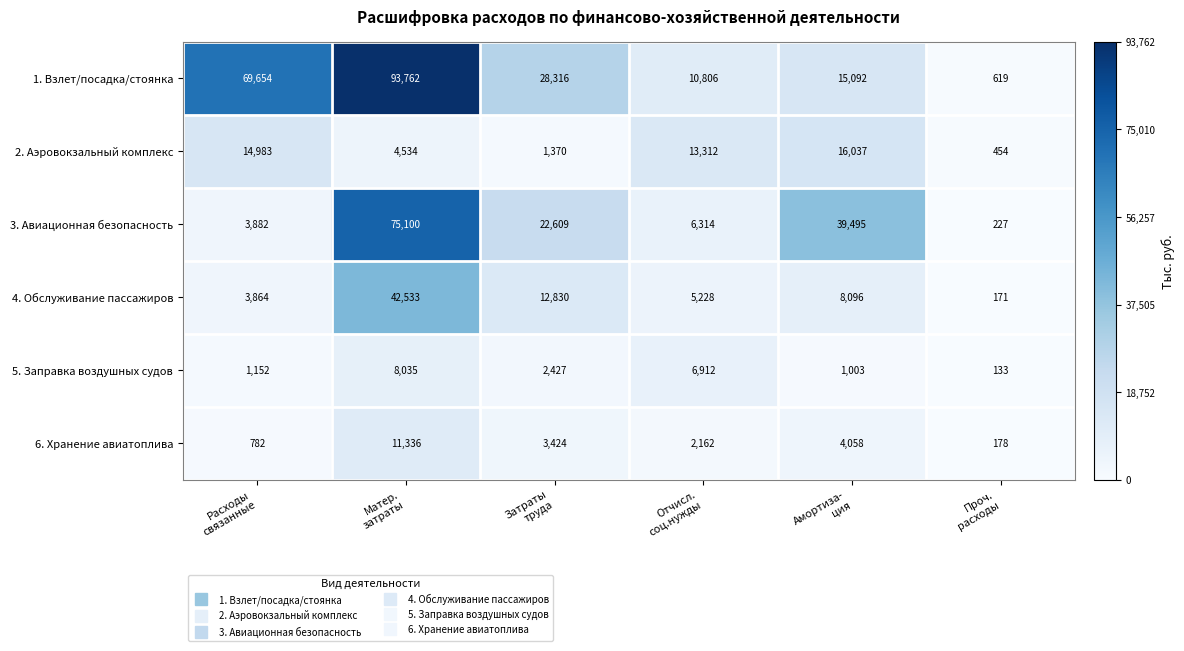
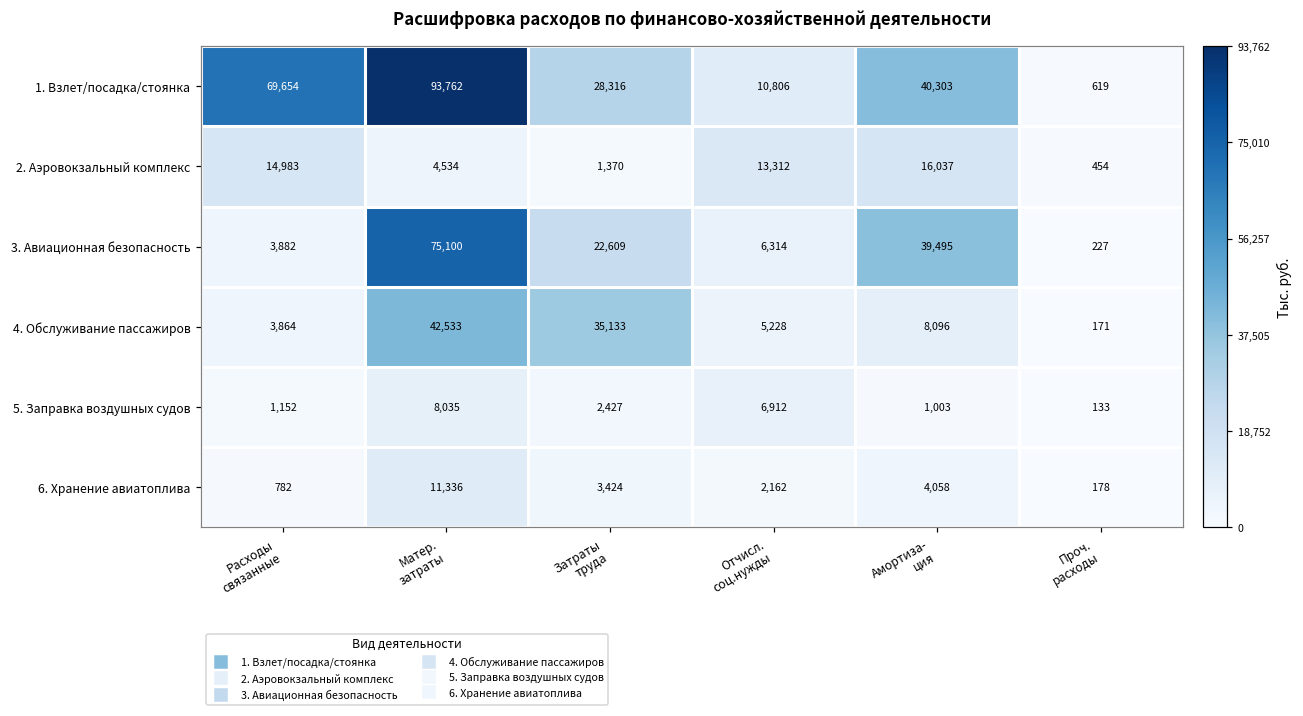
1. Взлет/посадка/стоянка, Амортиза- ция: 15,092 -> 40,303
4. Обслуживание пассажиров, Затраты труда: 12,830 -> 35,133
